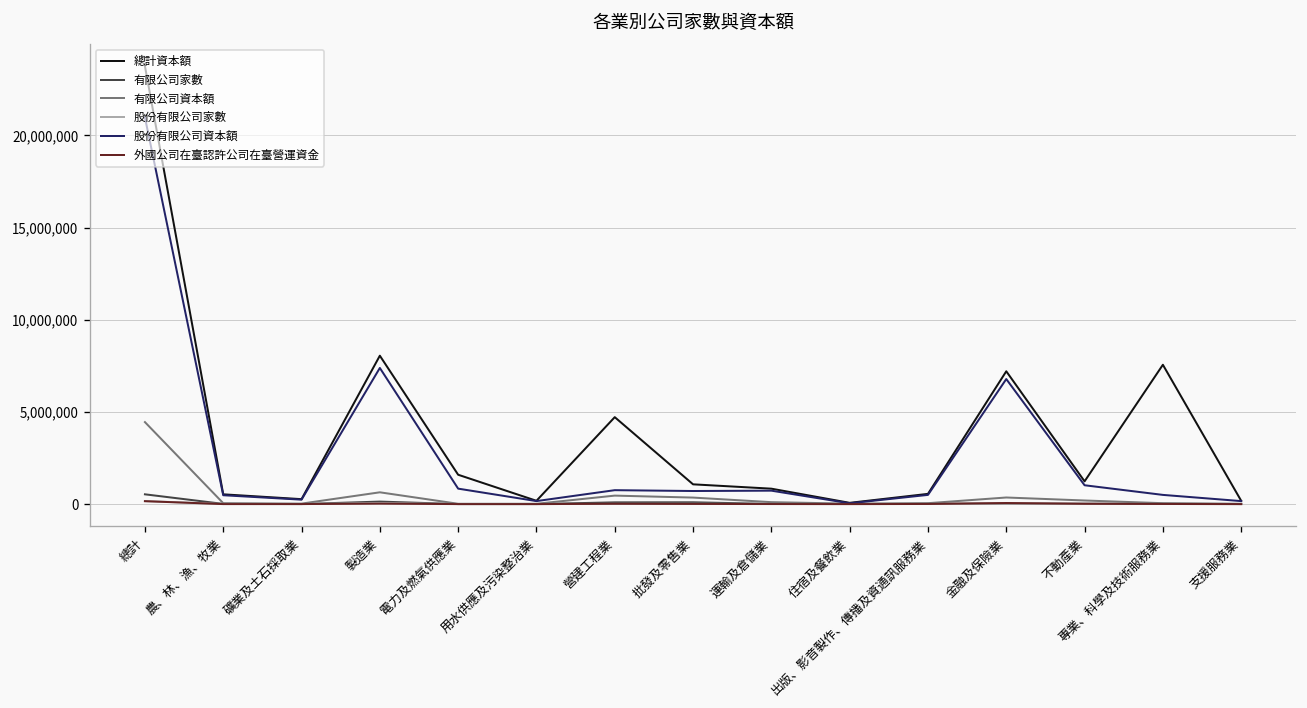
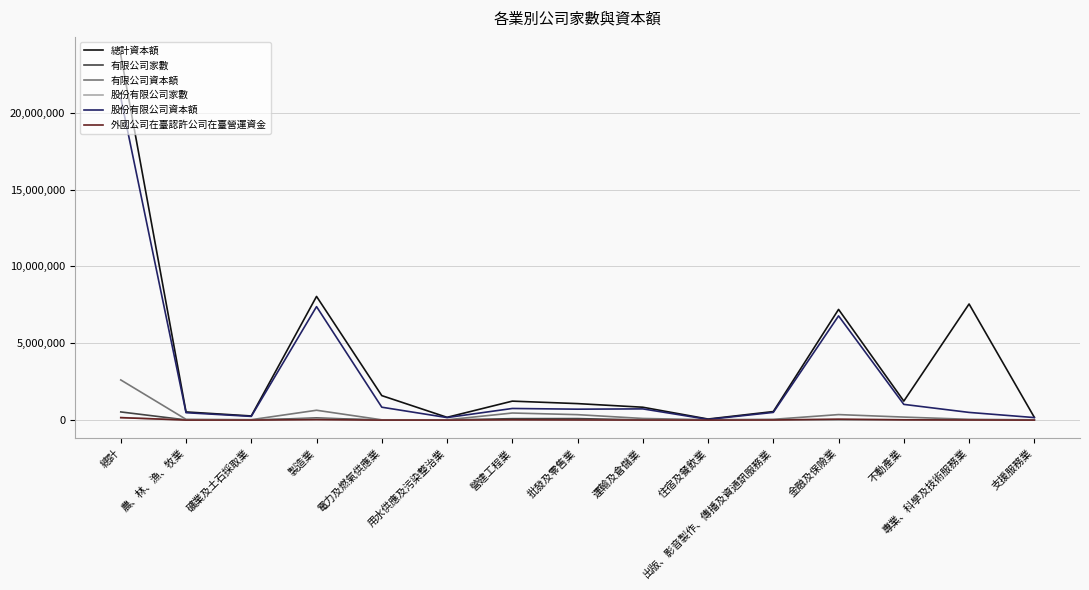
有限公司資本額, 總計: 4,400,000 -> 2,600,000
總計資本額, 營建工程業: 4,700,000 -> 1,200,000
